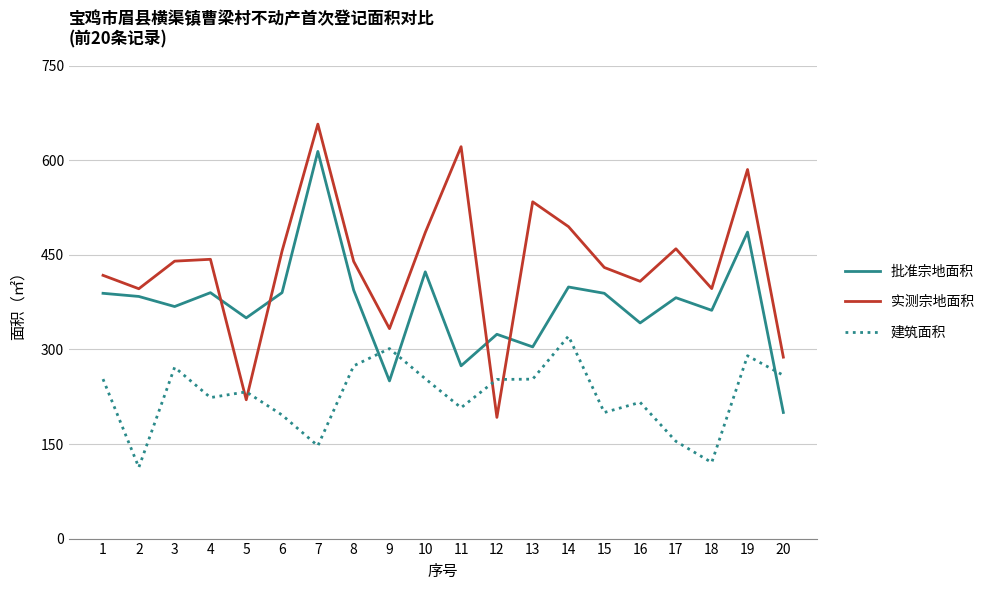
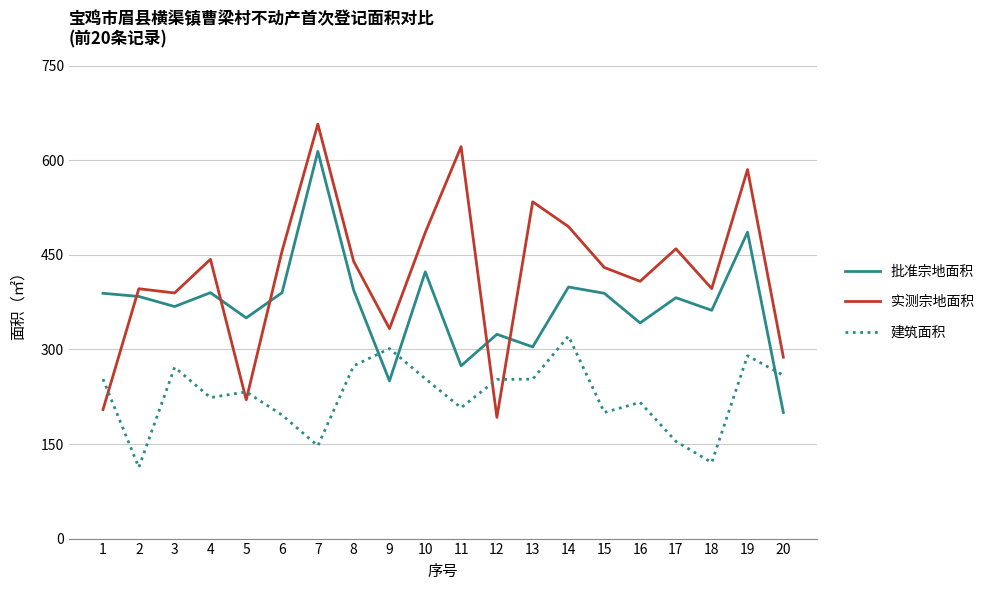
实测宗地面积, 1: 420 -> 200
实测宗地面积, 3: 440 -> 390
